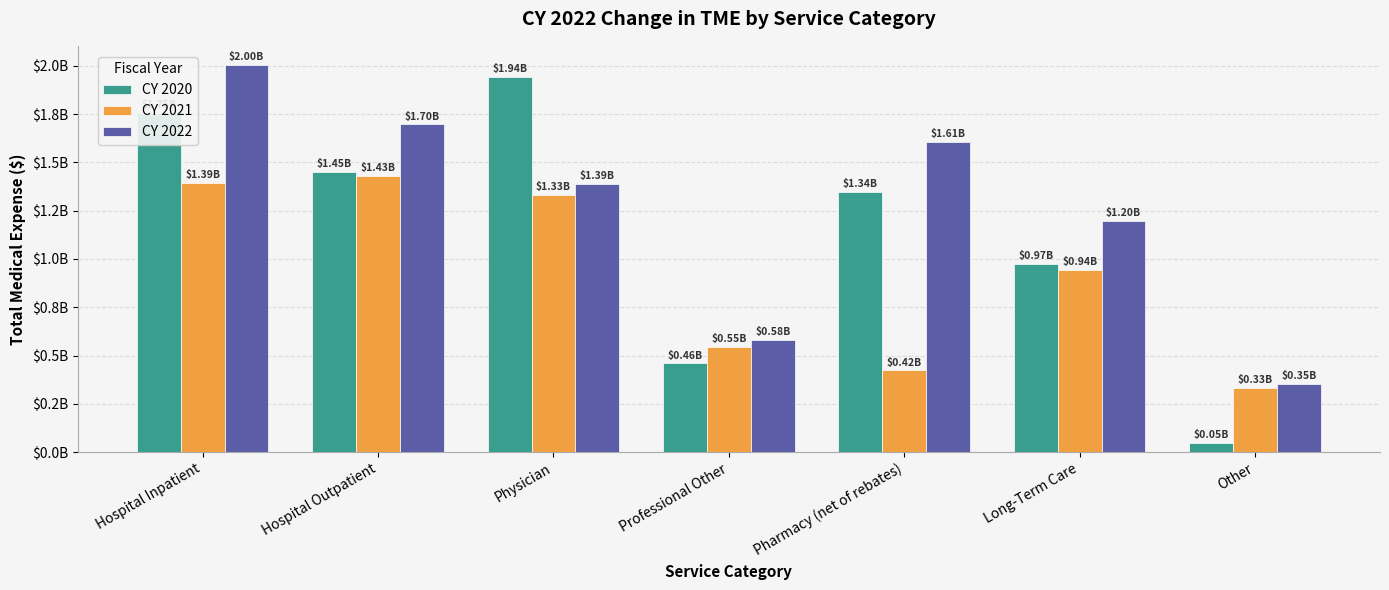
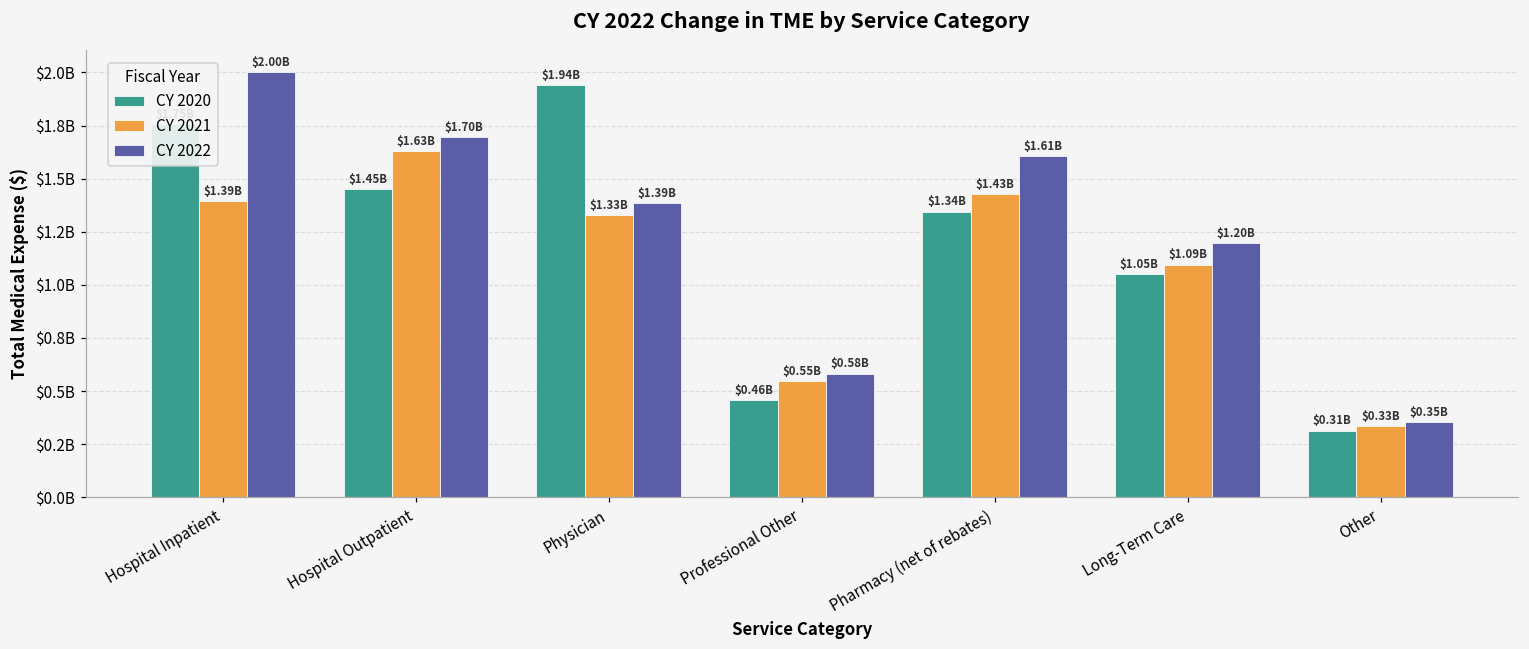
CY 2021, Hospital Outpatient: $1.43B -> $1.63B
CY 2021, Pharmacy (net of rebates): $0.42B -> $1.43B
CY 2020, Long-Term Care: $0.97B -> $1.05B
CY 2021, Long-Term Care: $0.94B -> $1.09B
CY 2020, Other: $0.05B -> $0.31B
